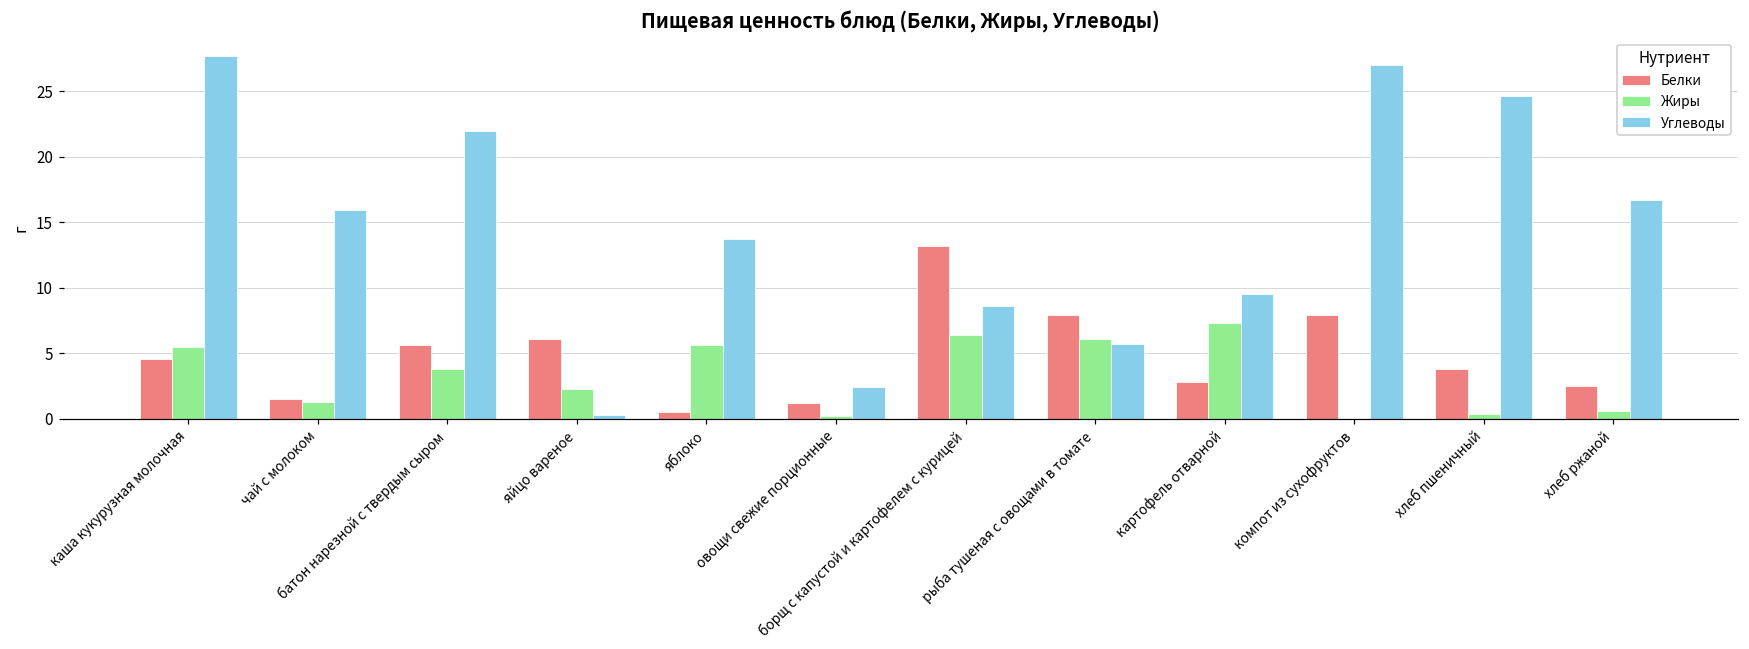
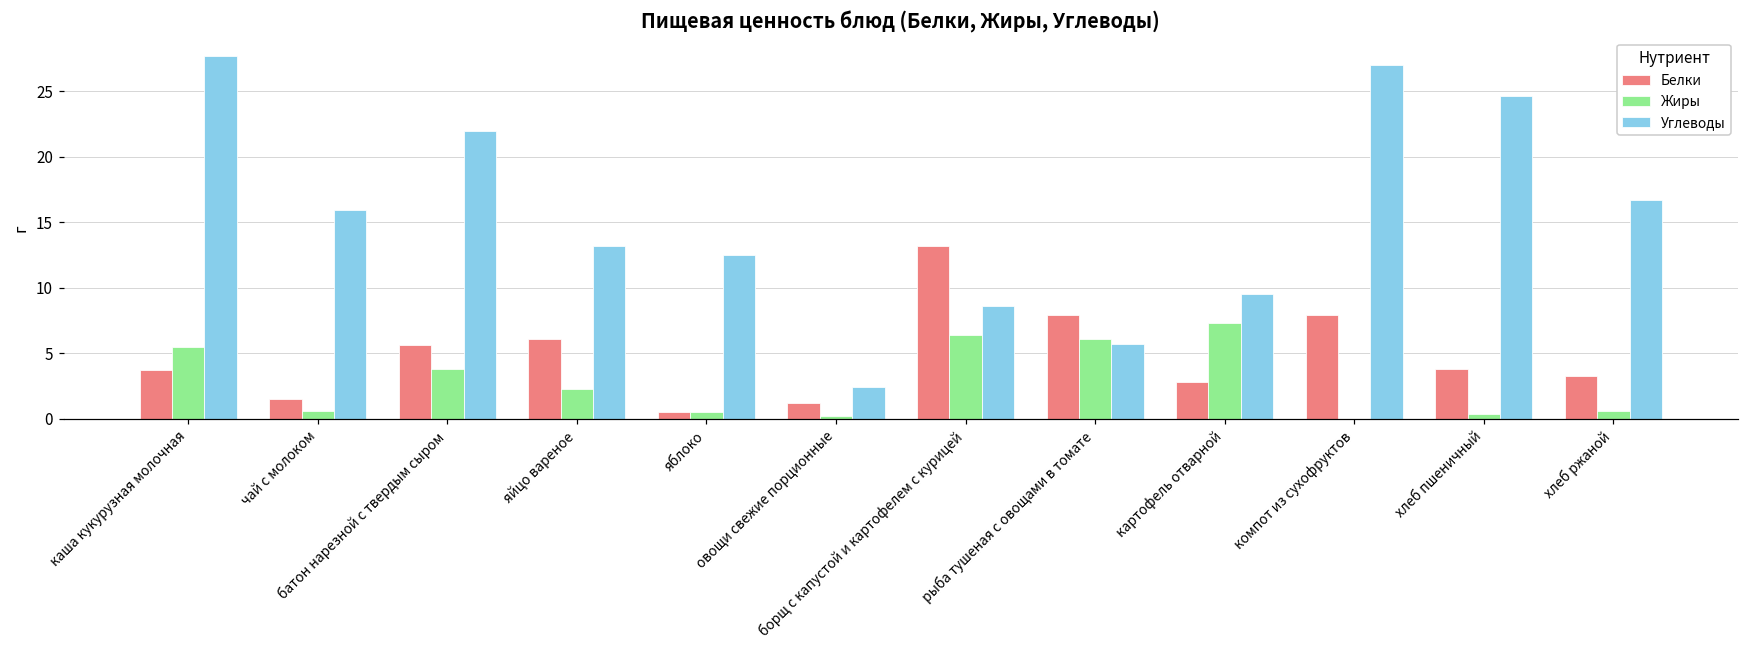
Белки, каша кукурузная молочная: 4.6 -> 3.7
Жиры, чай с молоком: 1.3 -> 0.6
Углеводы, яйцо вареное: 0.3 -> 13.2
Жиры, яблоко: 5.6 -> 0.5
Углеводы, яблоко: 13.7 -> 12.5
Белки, хлеб ржаной: 2.5 -> 3.3
